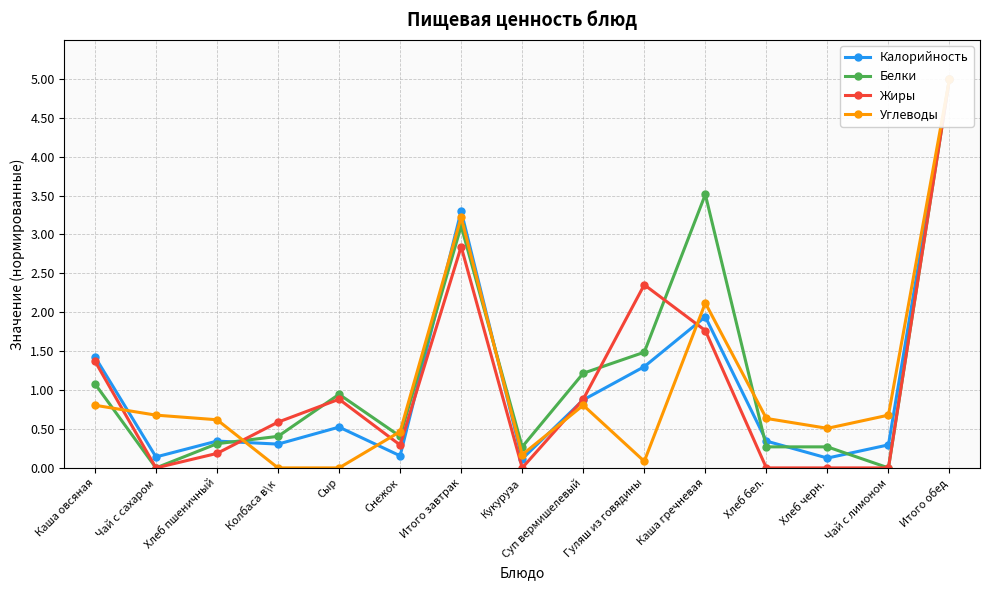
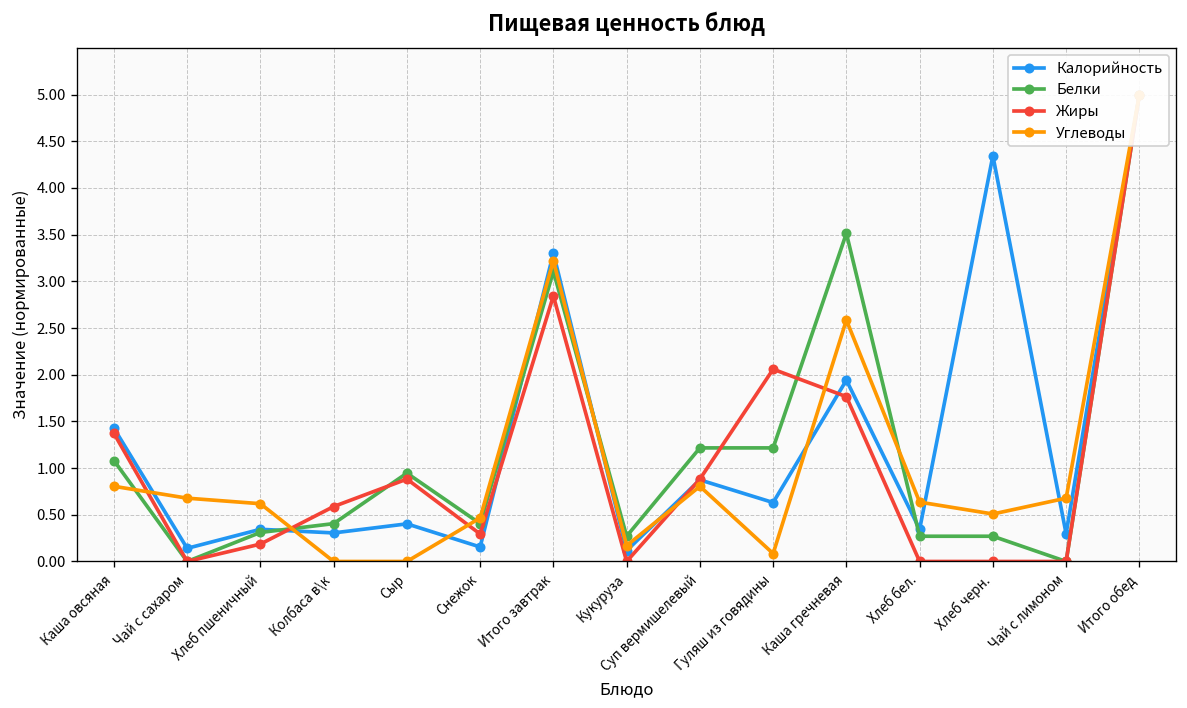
Калорийность, Сыр: 0.5 -> 0.4
Калорийность, Гуляш из говядины: 1.3 -> 0.6
Белки, Гуляш из говядины: 1.5 -> 1.2
Жиры, Гуляш из говядины: 2.4 -> 2.1
Углеводы, Каша гречневая: 2.1 -> 2.6
Калорийность, Хлеб черн.: 0.1 -> 4.3
